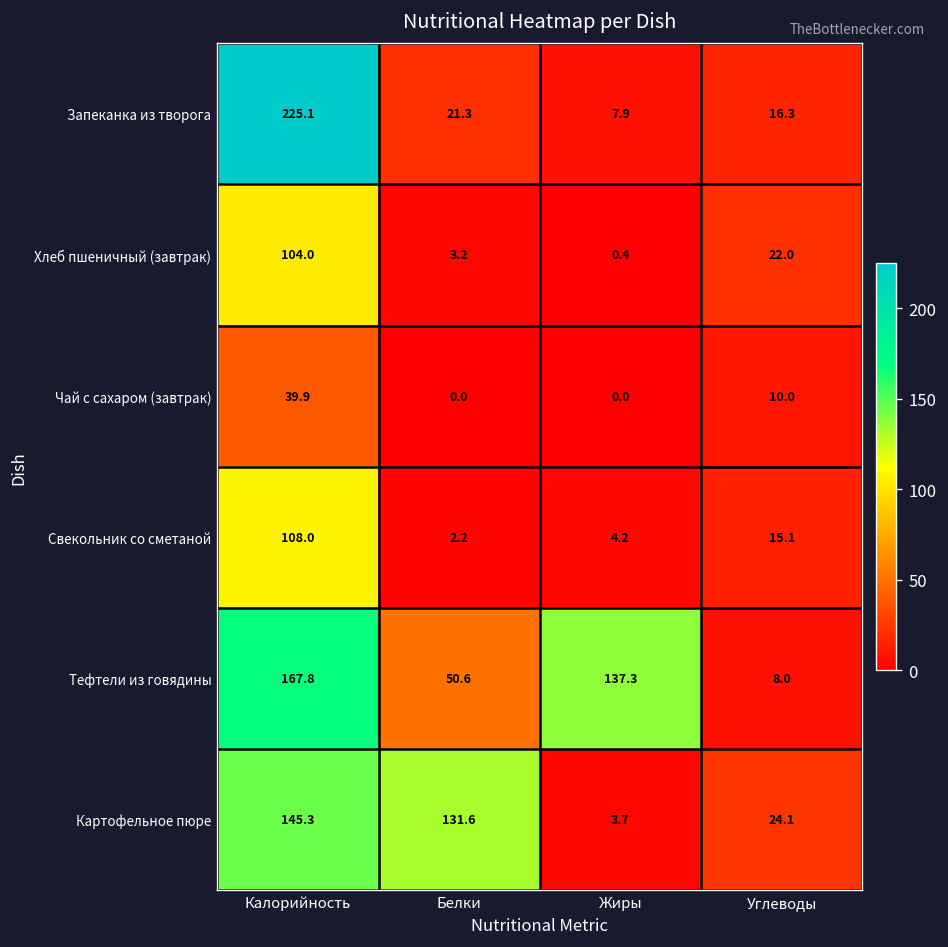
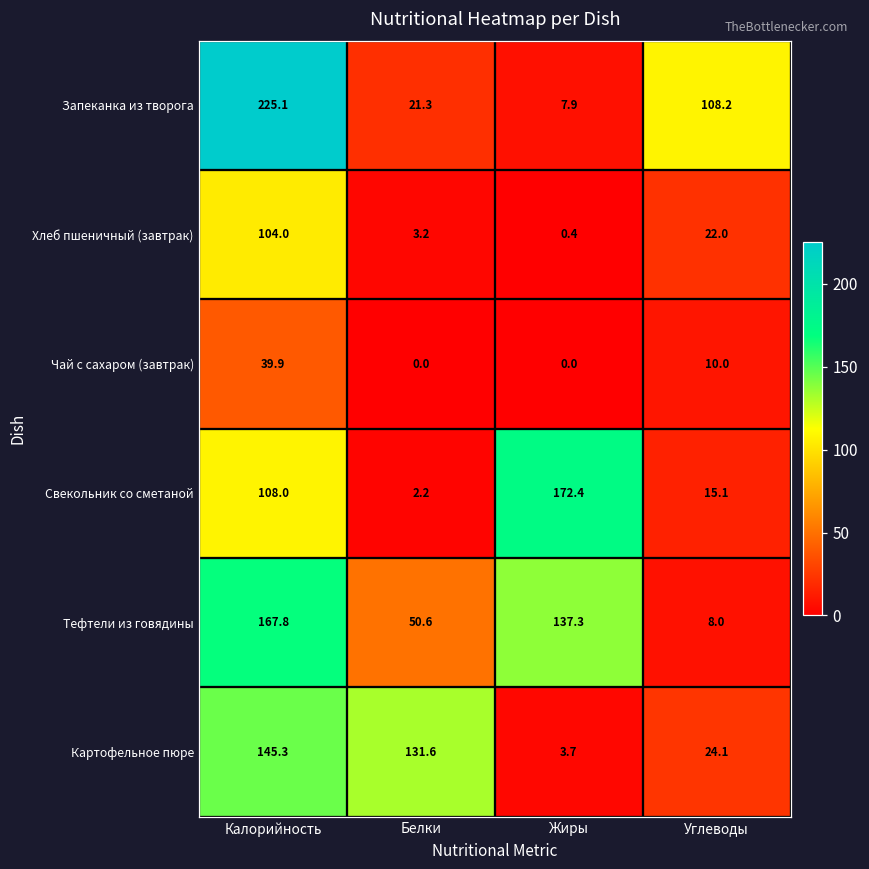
Запеканка из творога, Углеводы: 16.3 -> 108.2
Свекольник со сметаной, Жиры: 4.2 -> 172.4
